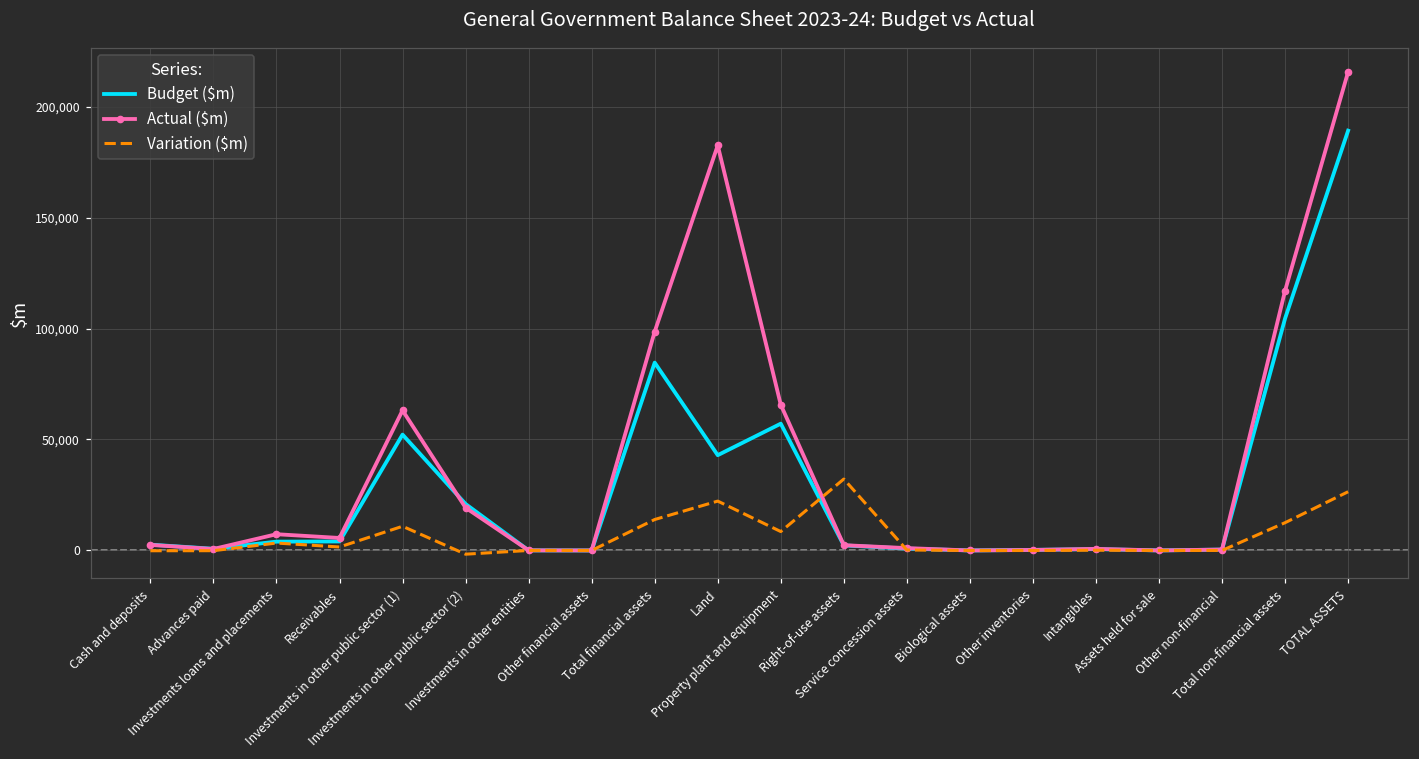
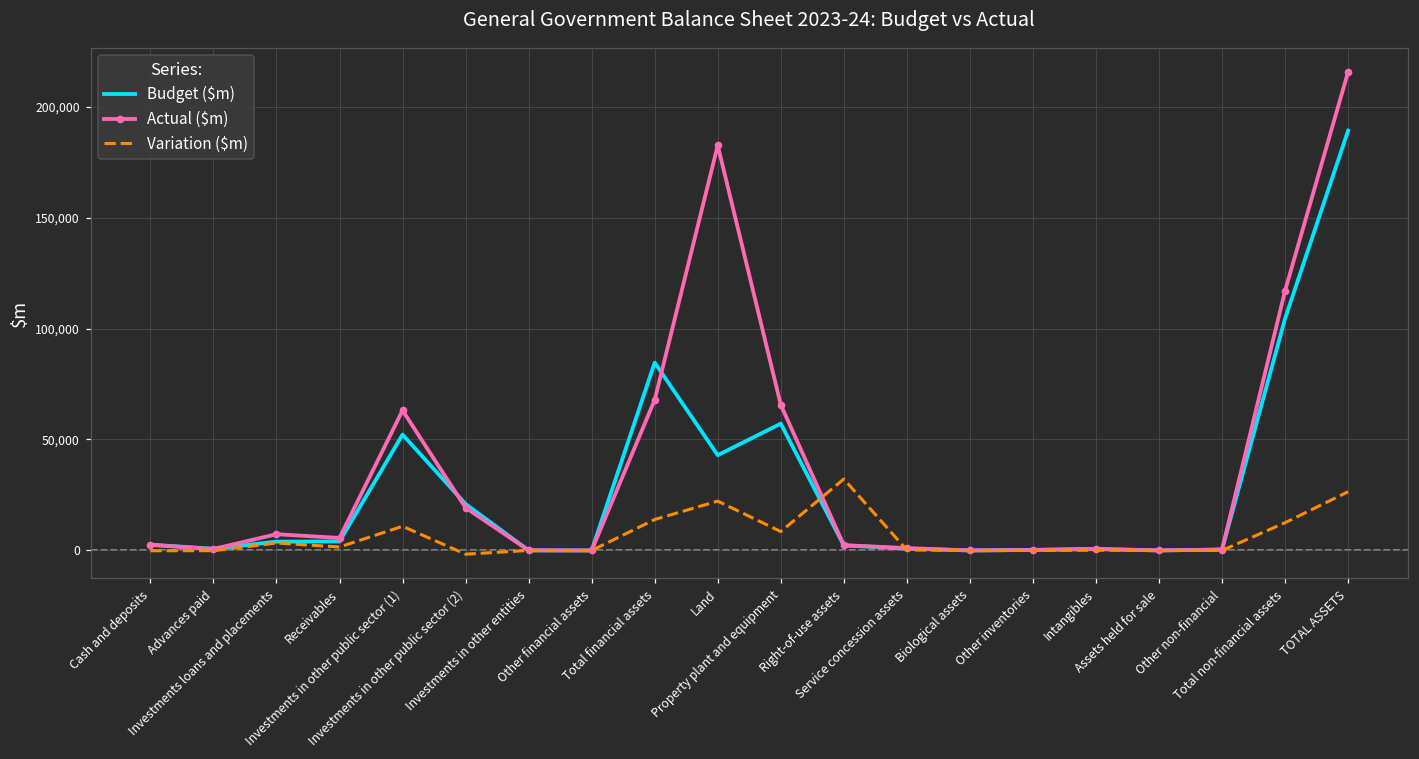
Actual ($m), Total financial assets: 99,000 -> 68,000
